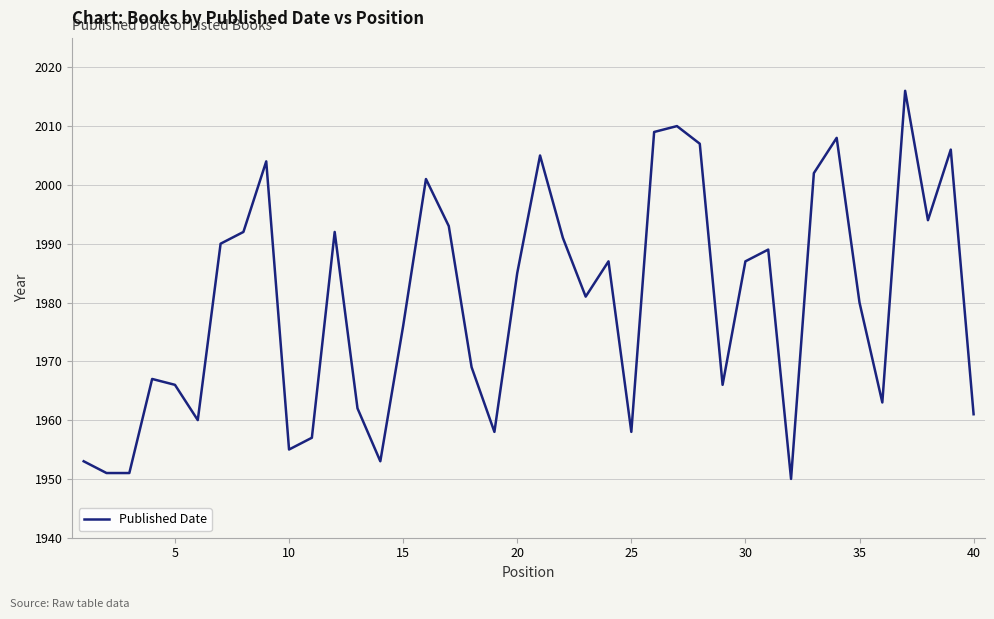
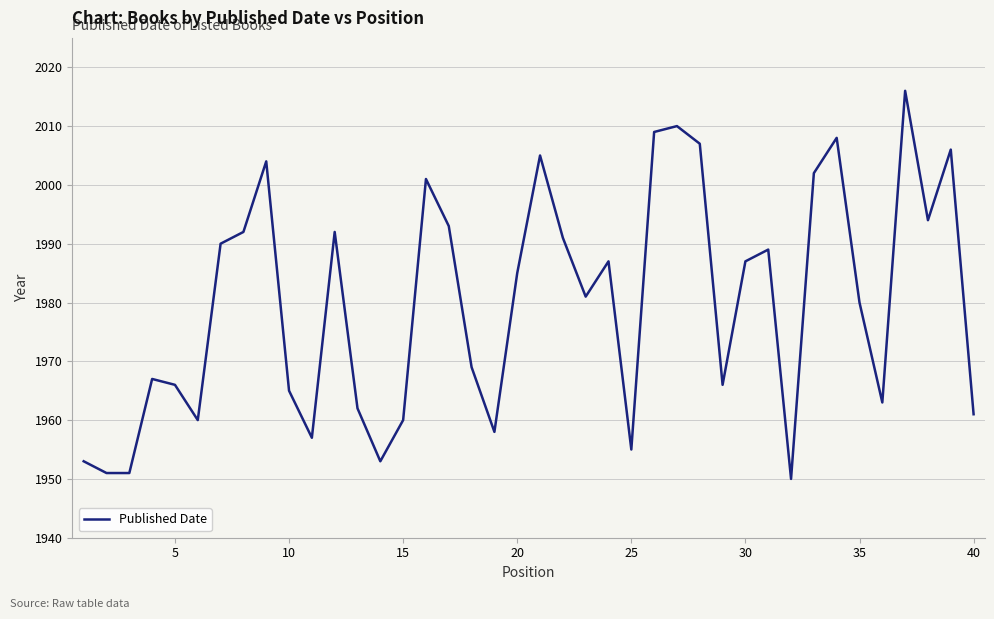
10: 1955 -> 1965
15: 1976 -> 1960
25: 1958 -> 1955
